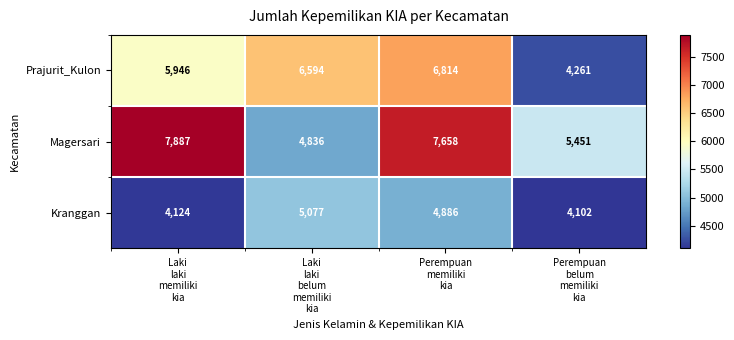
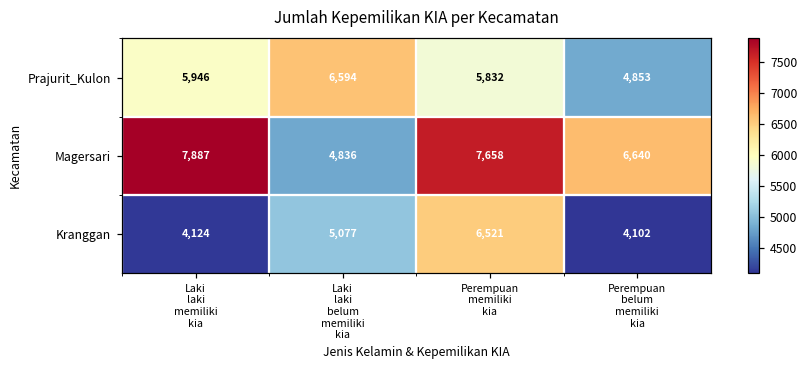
Prajurit_Kulon, Perempuan memiliki kia: 6,814 -> 5,832
Prajurit_Kulon, Perempuan belum memiliki kia: 4,261 -> 4,853
Magersari, Perempuan belum memiliki kia: 5,451 -> 6,640
Kranggan, Perempuan memiliki kia: 4,886 -> 6,521
